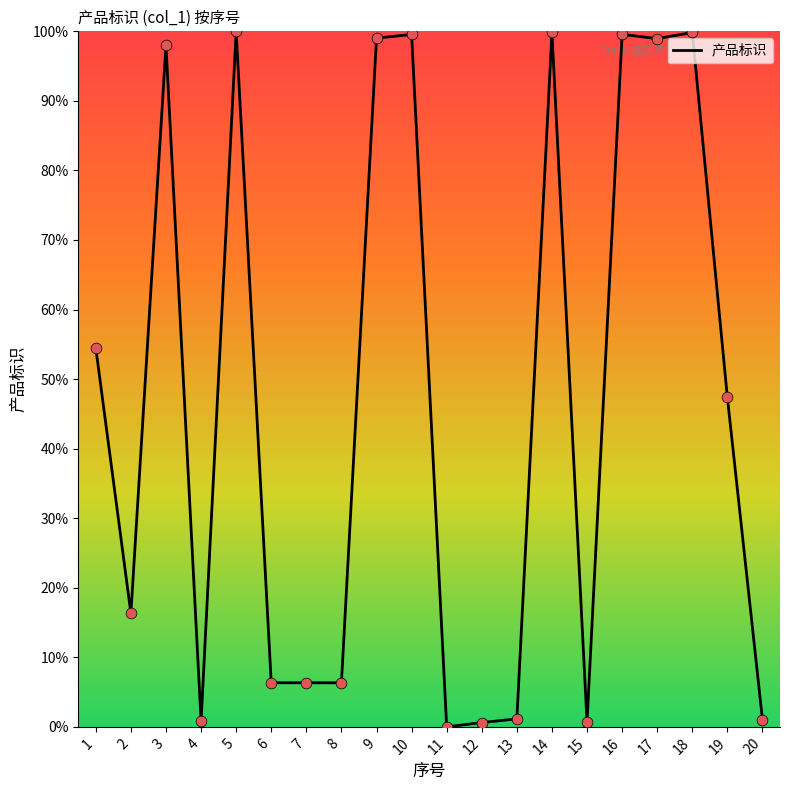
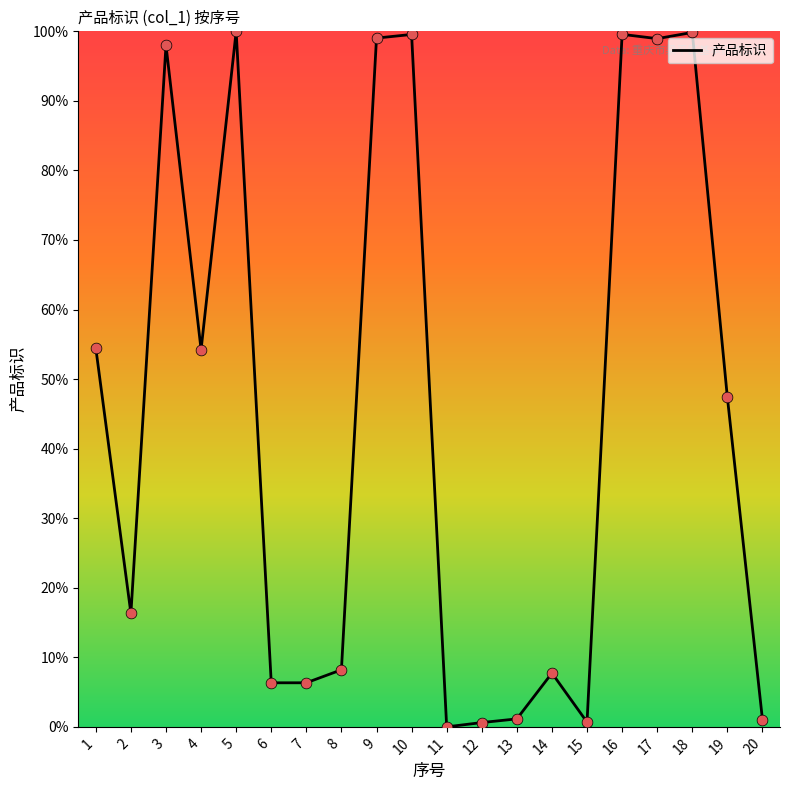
4: 1% -> 54%
8: 6% -> 8%
14: 100% -> 8%
